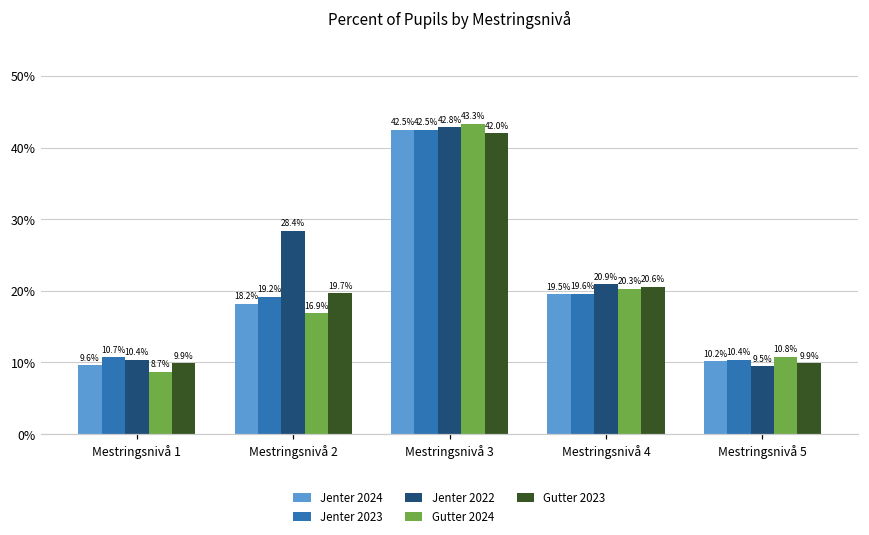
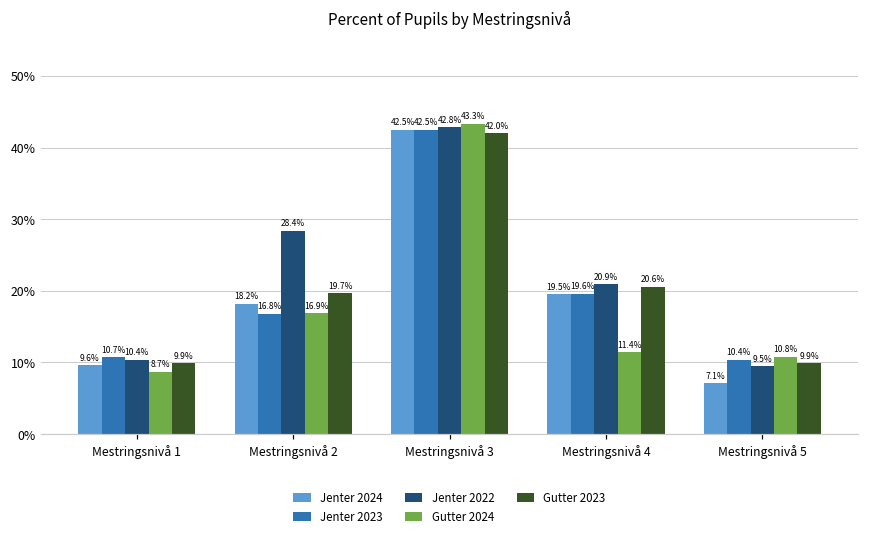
Jenter 2023, Mestringsnivå 2: 19.2% -> 16.8%
Gutter 2024, Mestringsnivå 4: 20.3% -> 11.4%
Jenter 2024, Mestringsnivå 5: 10.2% -> 7.1%
